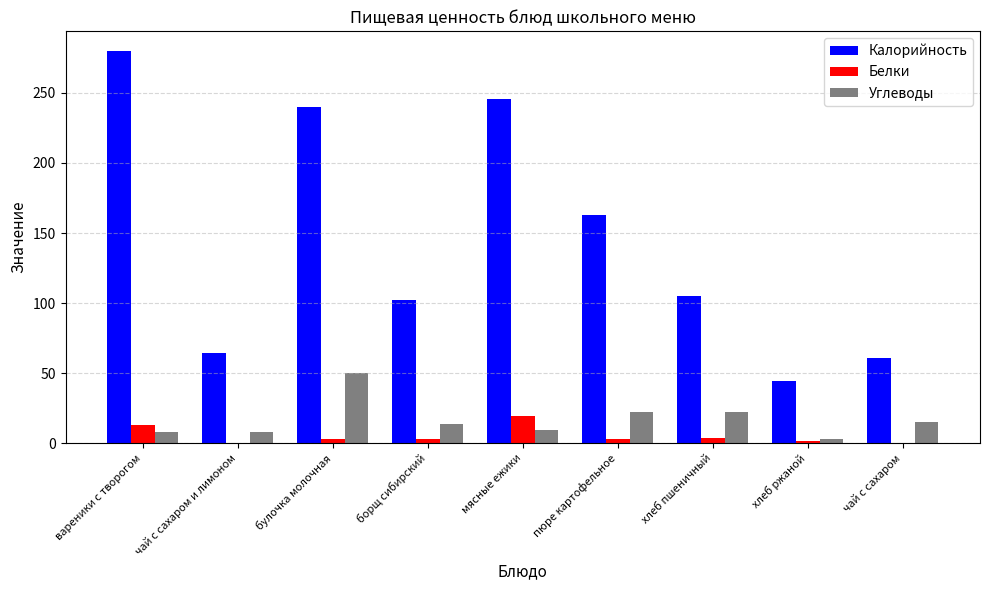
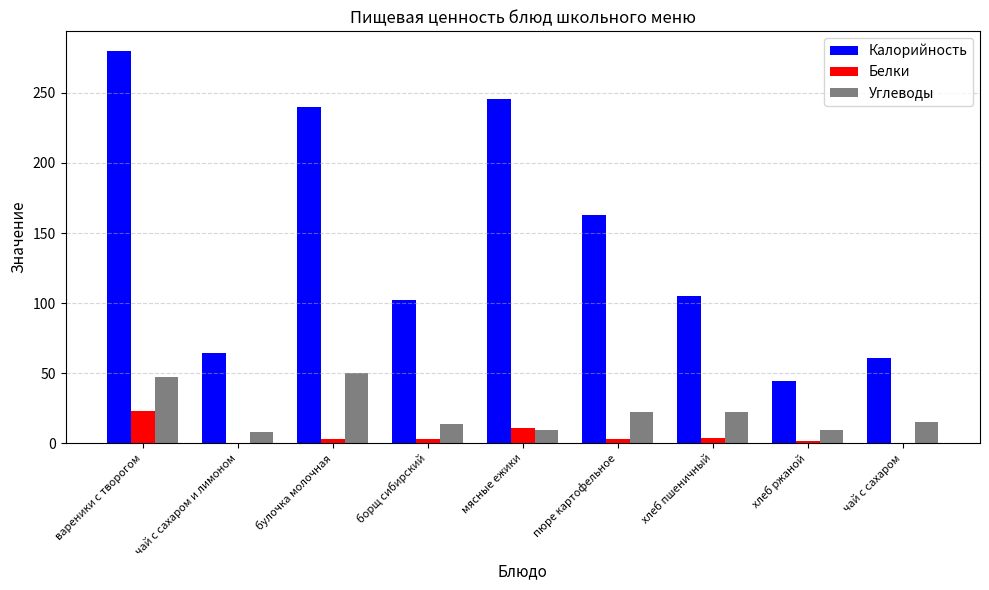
Белки, вареники с творогом: 13 -> 23
Углеводы, вареники с творогом: 8 -> 48
Белки, мясные ежики: 20 -> 11
Углеводы, хлеб ржаной: 3 -> 9
